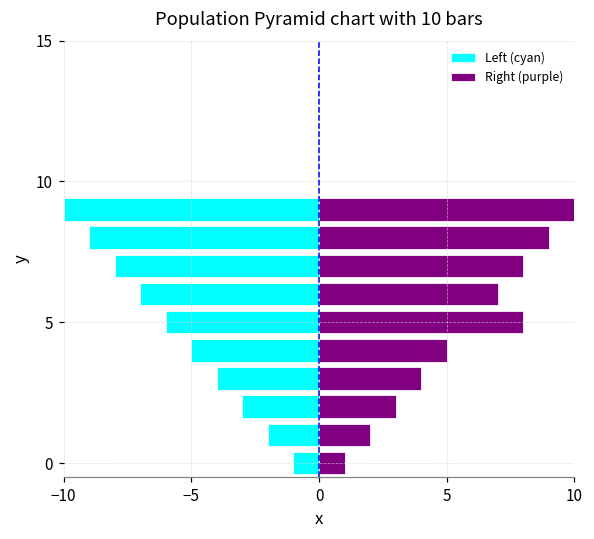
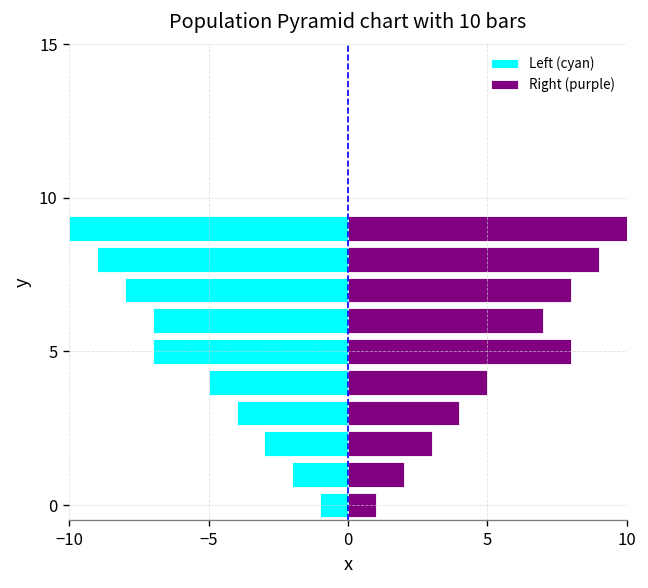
Left (cyan), 5: -6.0 -> -7.0
